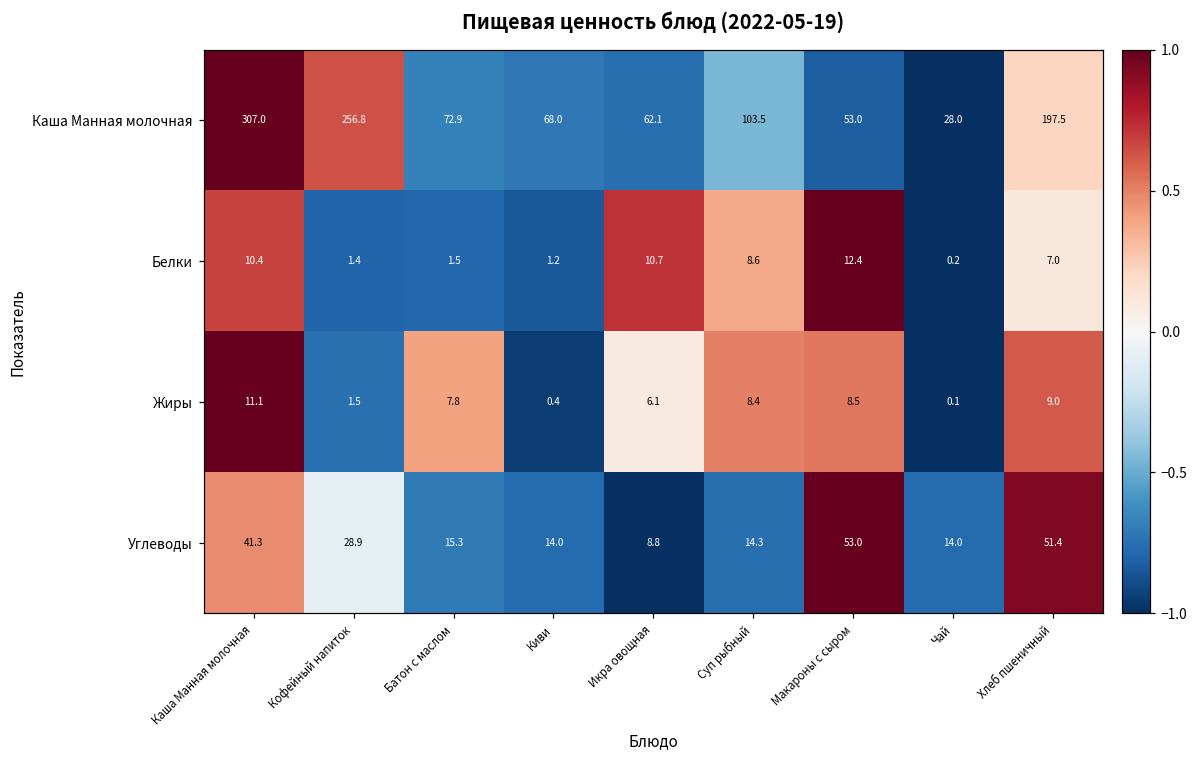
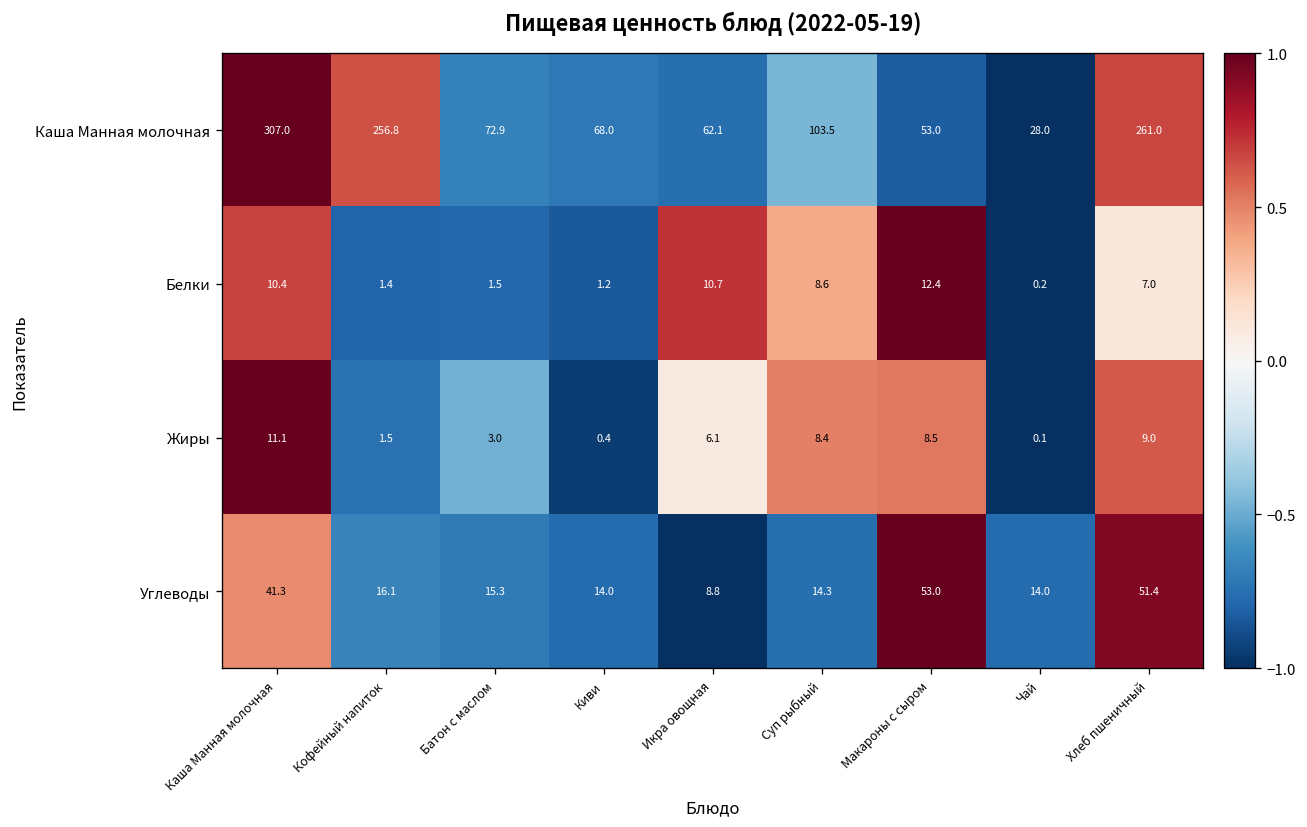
Каша Манная молочная, Хлеб пшеничный: 197.5 -> 261.0
Жиры, Батон с маслом: 7.8 -> 3.0
Углеводы, Кофейный напиток: 28.9 -> 16.1
